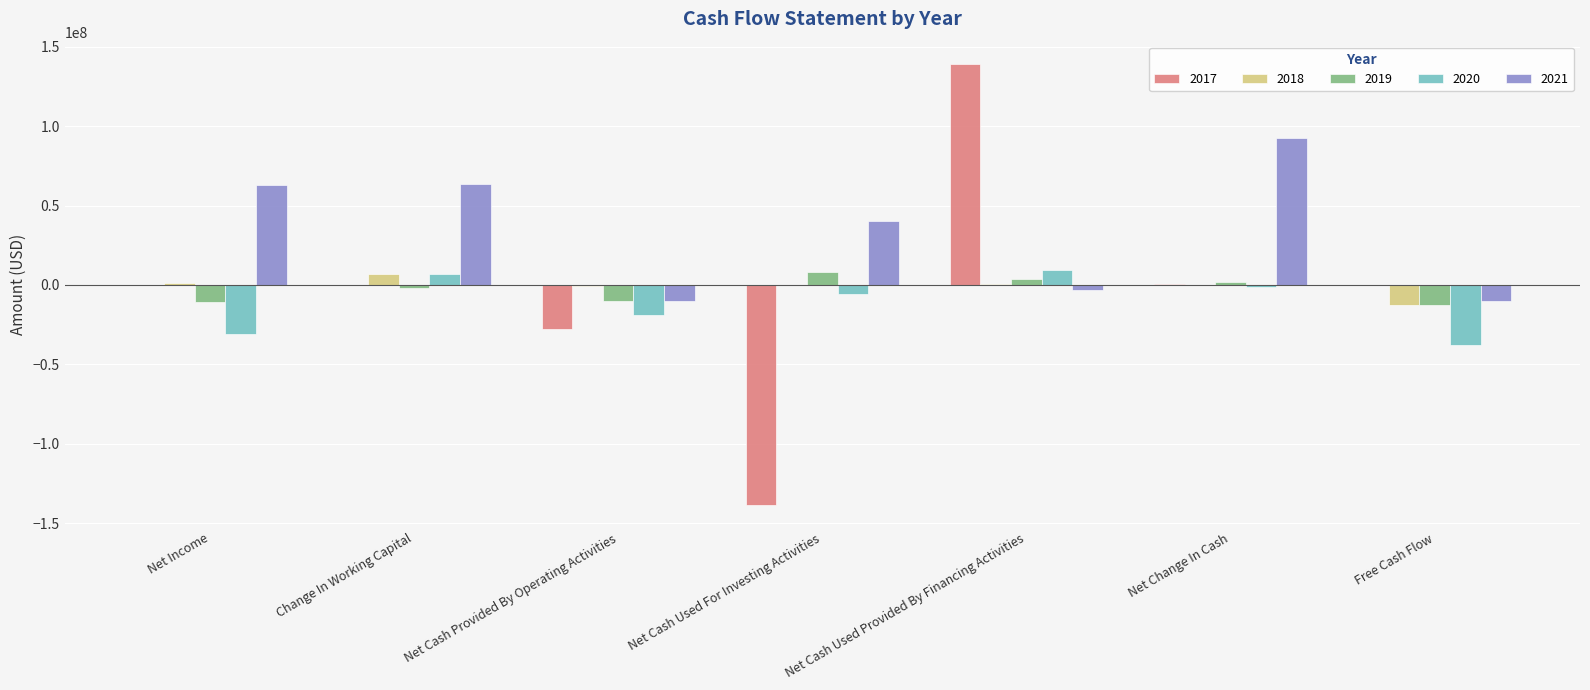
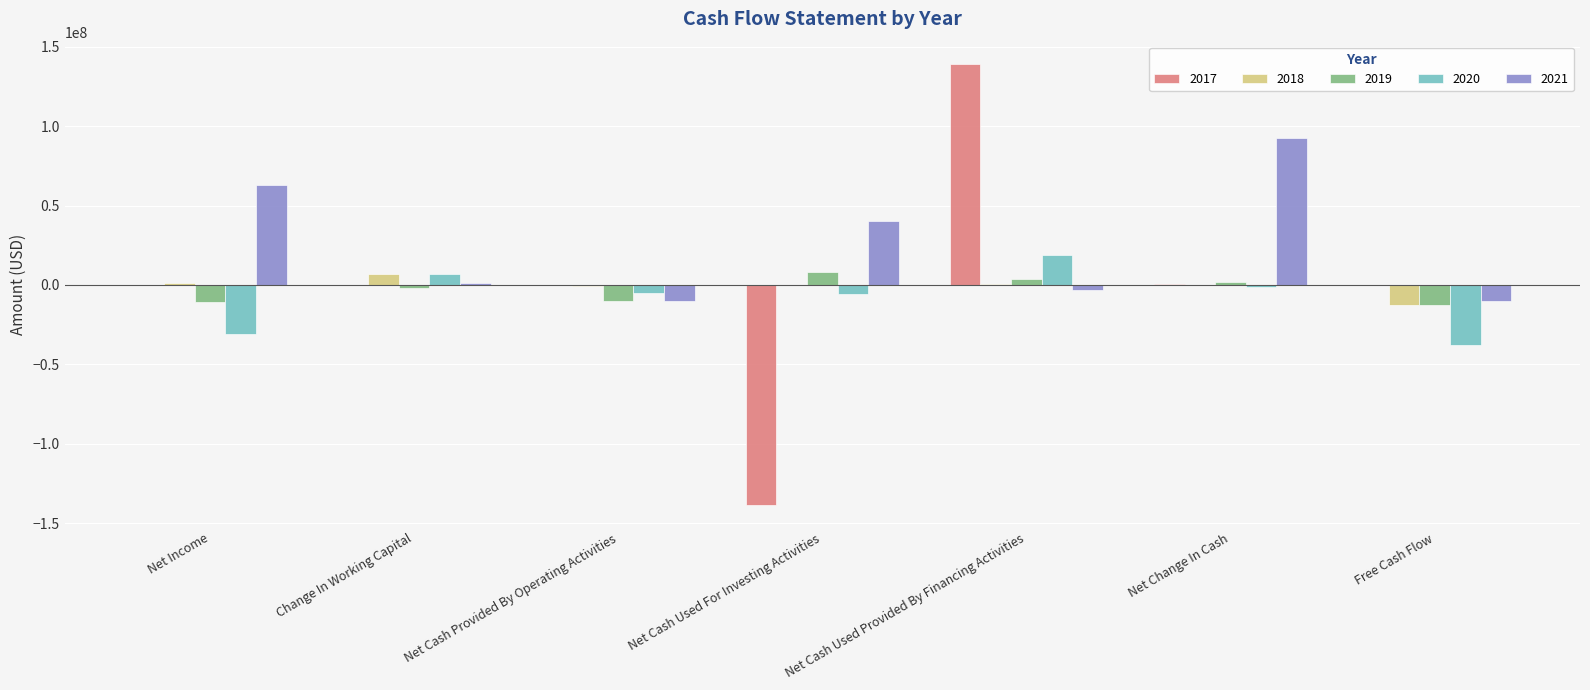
2021, Change In Working Capital: 63000000 -> 1000000
2017, Net Cash Provided By Operating Activities: -27000000 -> 0
2020, Net Cash Provided By Operating Activities: -19000000 -> -5000000
2020, Net Cash Used Provided By Financing Activities: 9000000 -> 19000000
